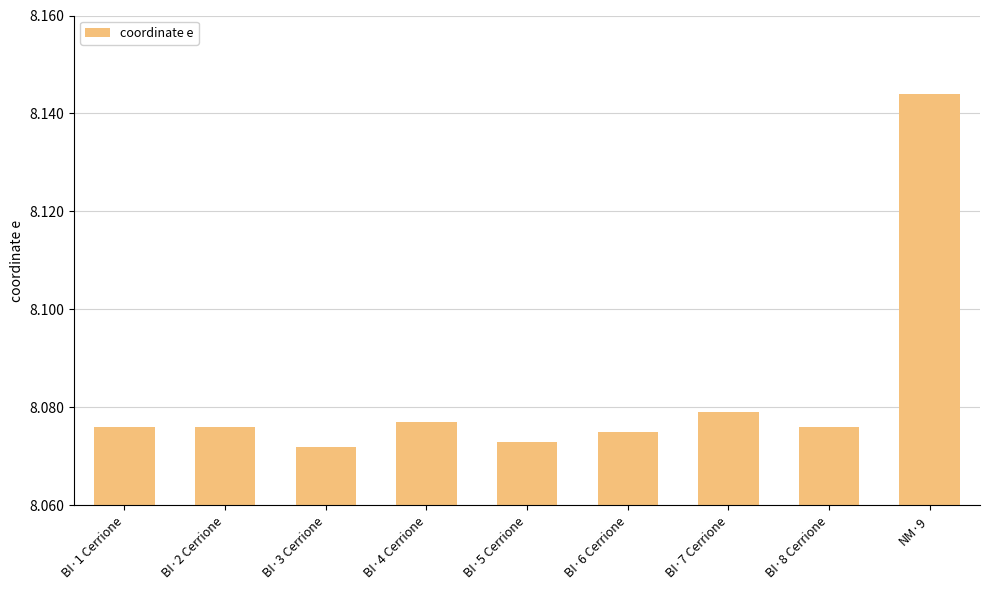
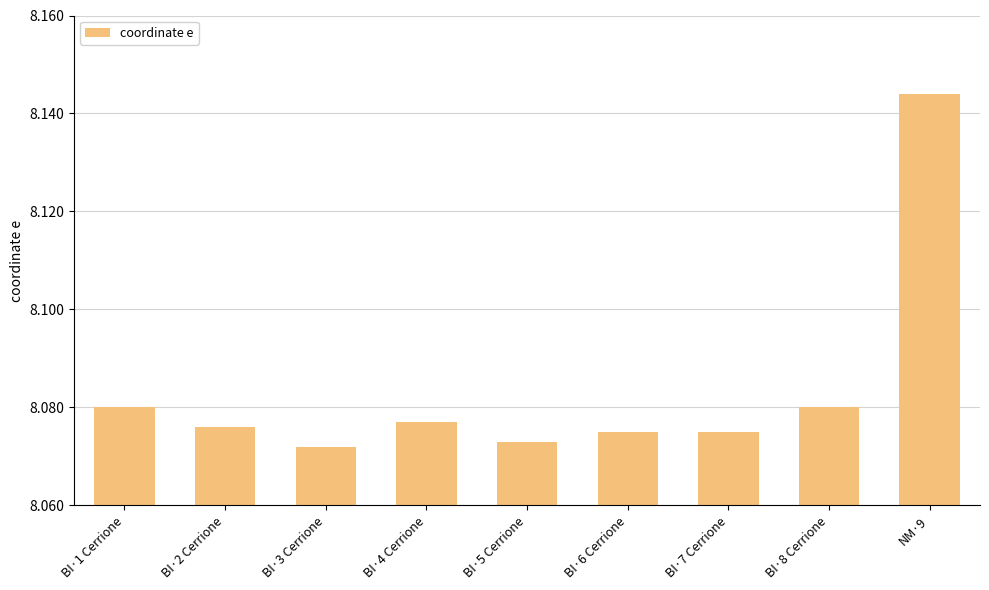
BI·1 Cerrione: 8.076 -> 8.080
BI·7 Cerrione: 8.079 -> 8.075
BI·8 Cerrione: 8.076 -> 8.080
